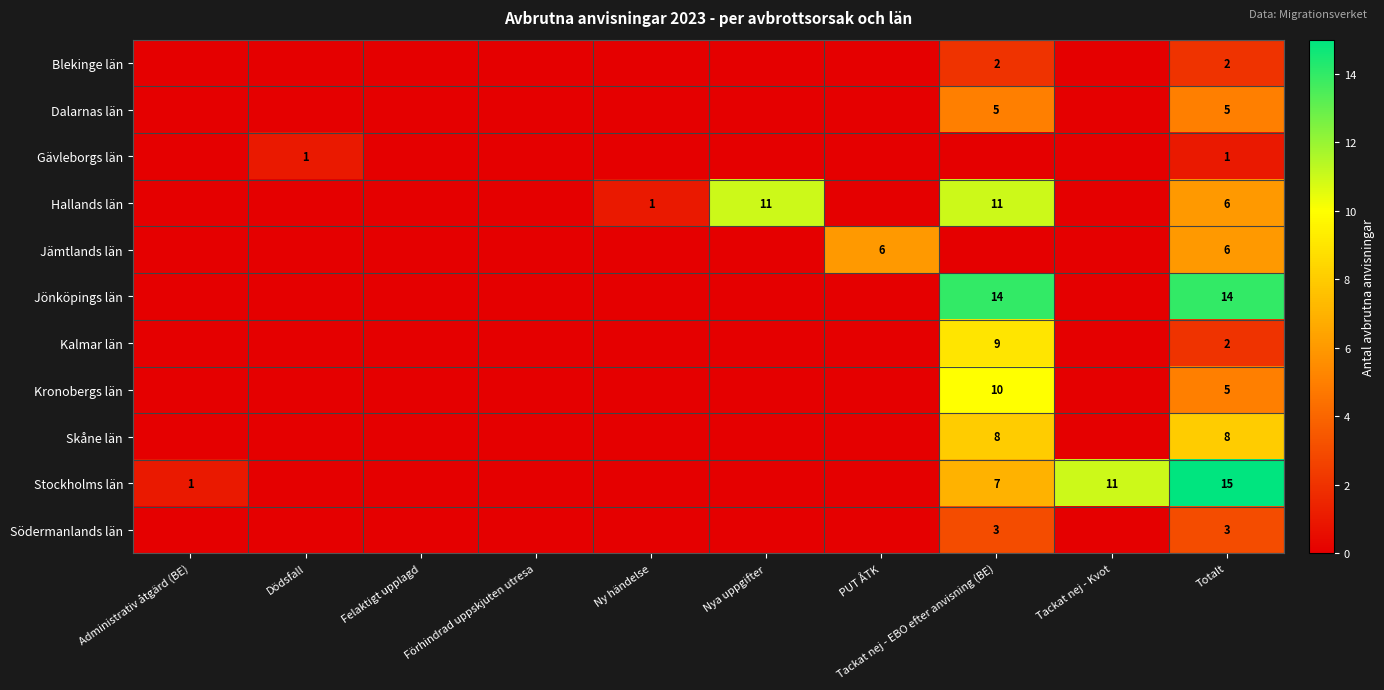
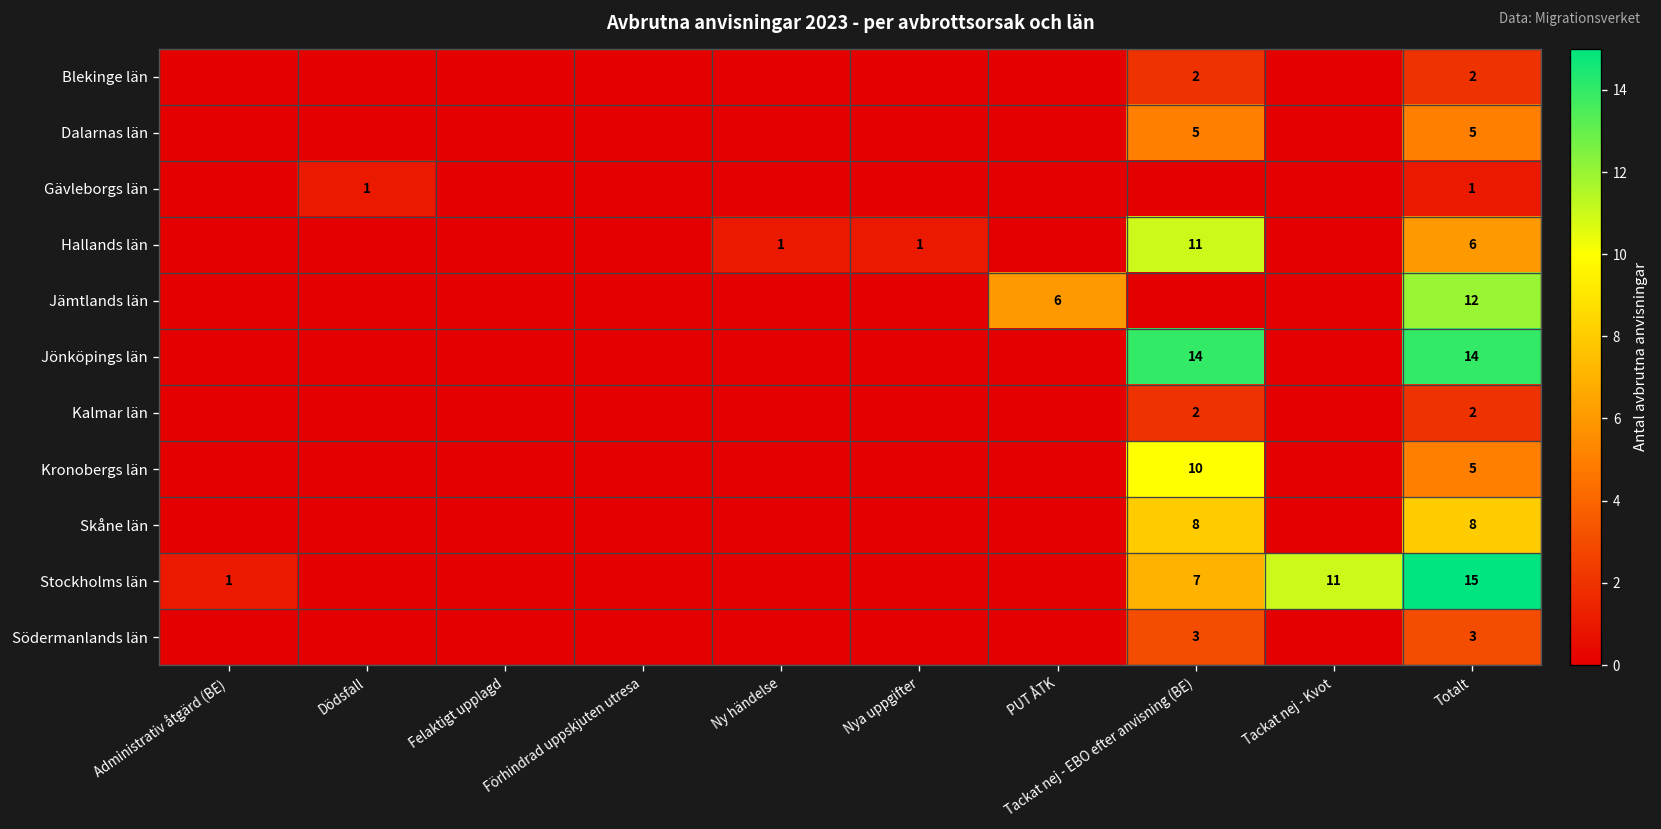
Hallands län, Nya uppgifter: 11 -> 1
Jämtlands län, Totalt: 6 -> 12
Kalmar län, Tackat nej - EBO efter anvisning (BE): 9 -> 2
